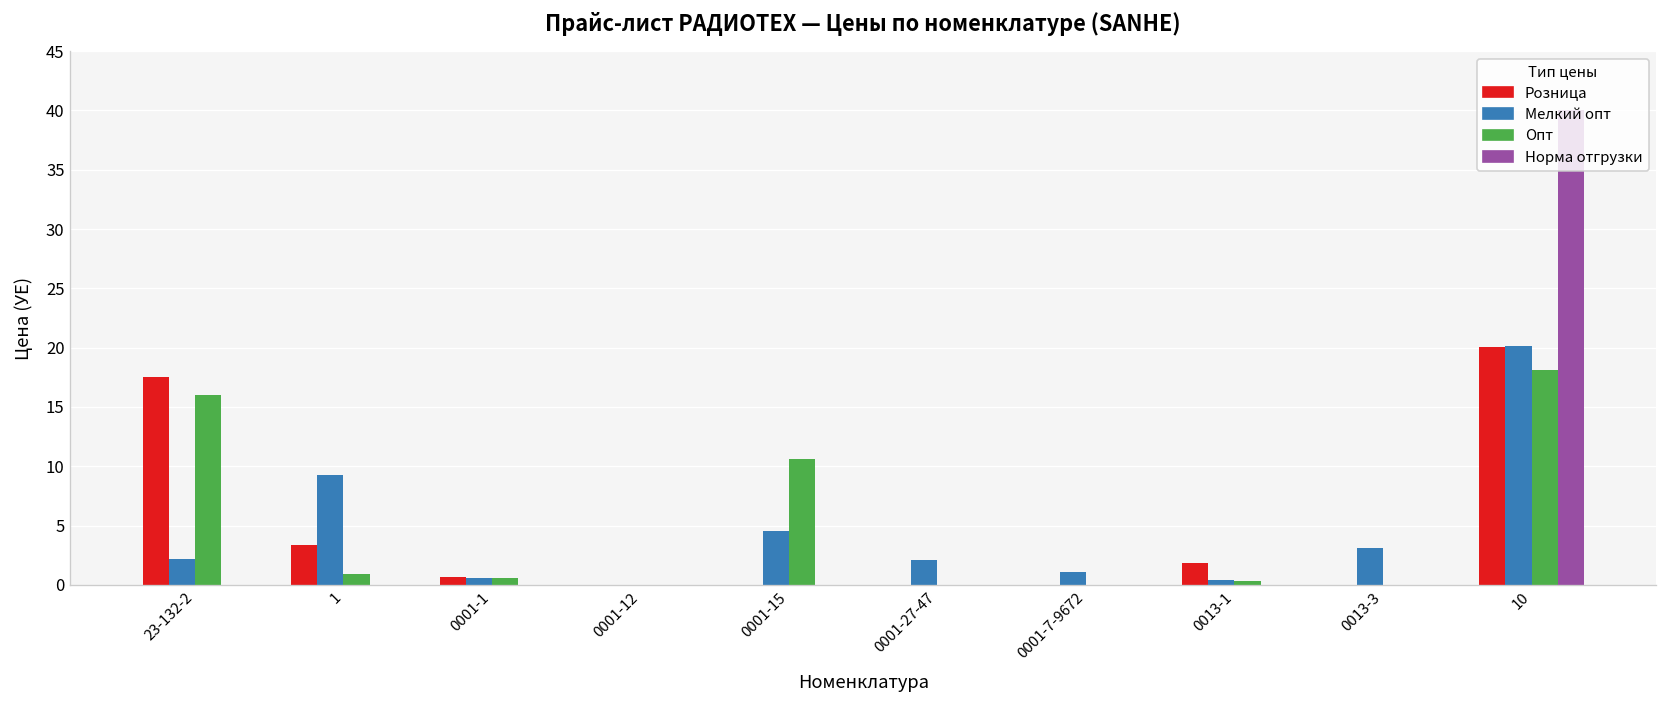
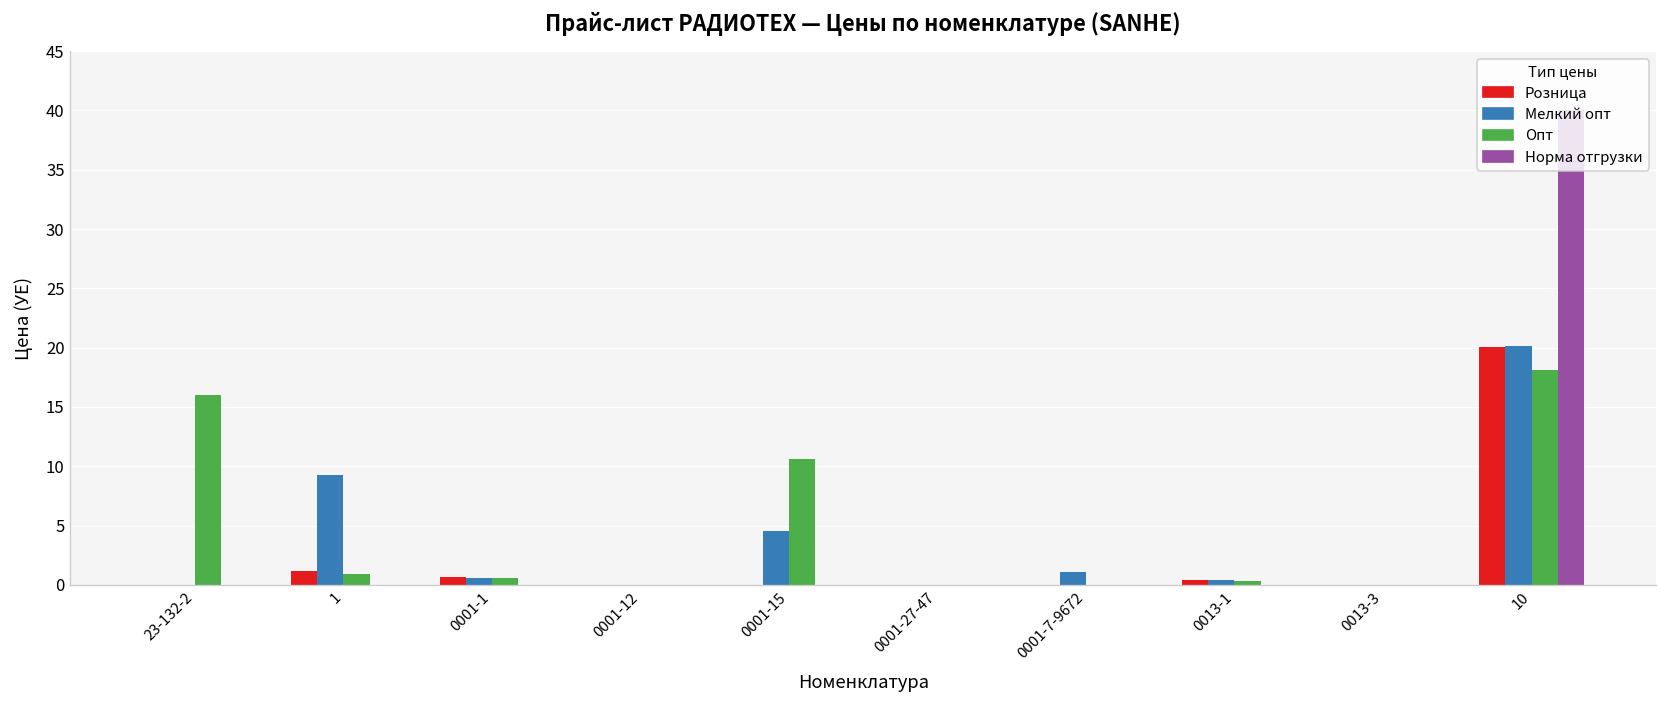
Розница, 23-132-2: 18 -> 0
Мелкий опт, 23-132-2: 2 -> 0
Розница, 1: 3 -> 1
Мелкий опт, 0001-27-47: 2 -> 0
Розница, 0013-1: 2 -> 0
Мелкий опт, 0013-3: 3 -> 0
